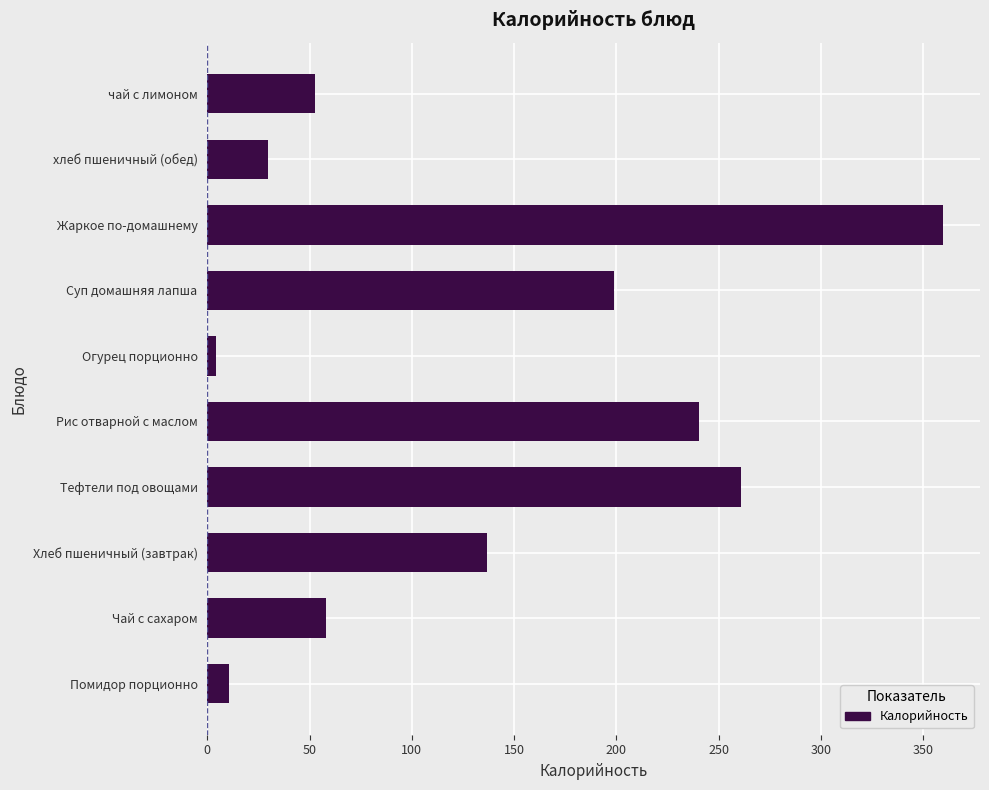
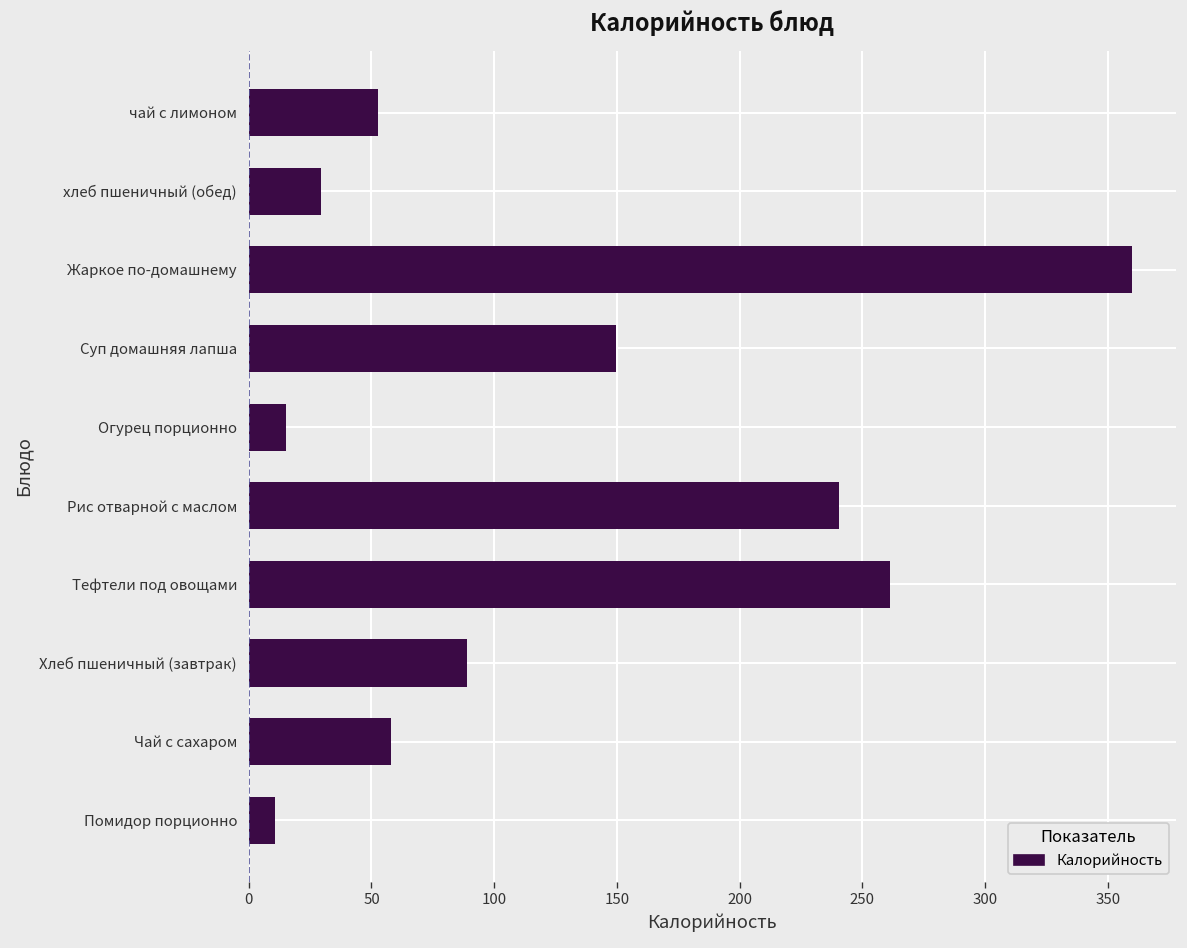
Суп домашняя лапша: 199 -> 150
Огурец порционно: 4 -> 15
Хлеб пшеничный (завтрак): 137 -> 89
